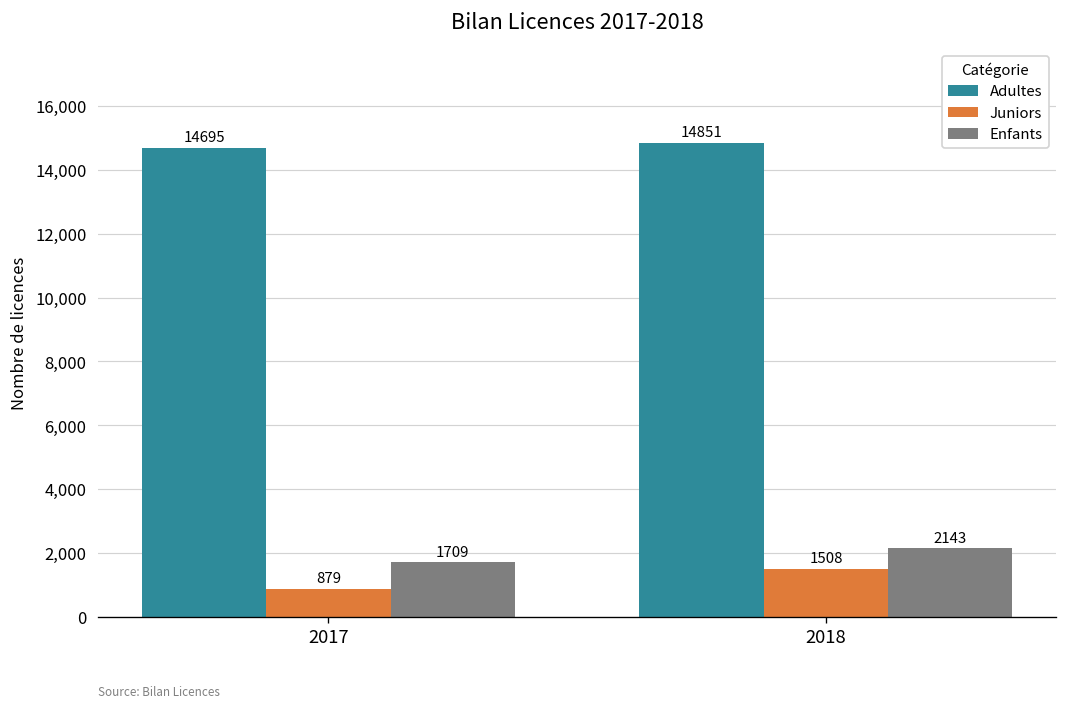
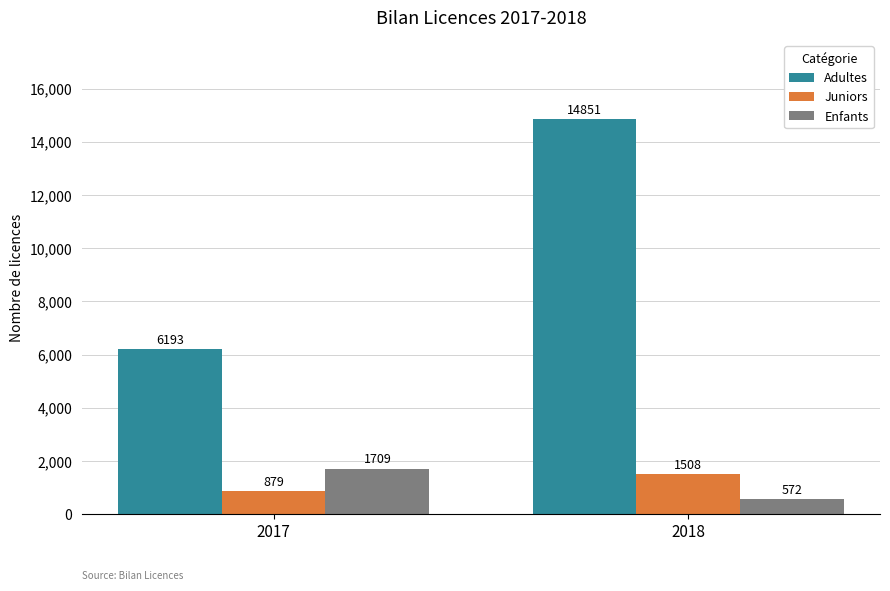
Adultes, 2017: 14695 -> 6193
Enfants, 2018: 2143 -> 572
